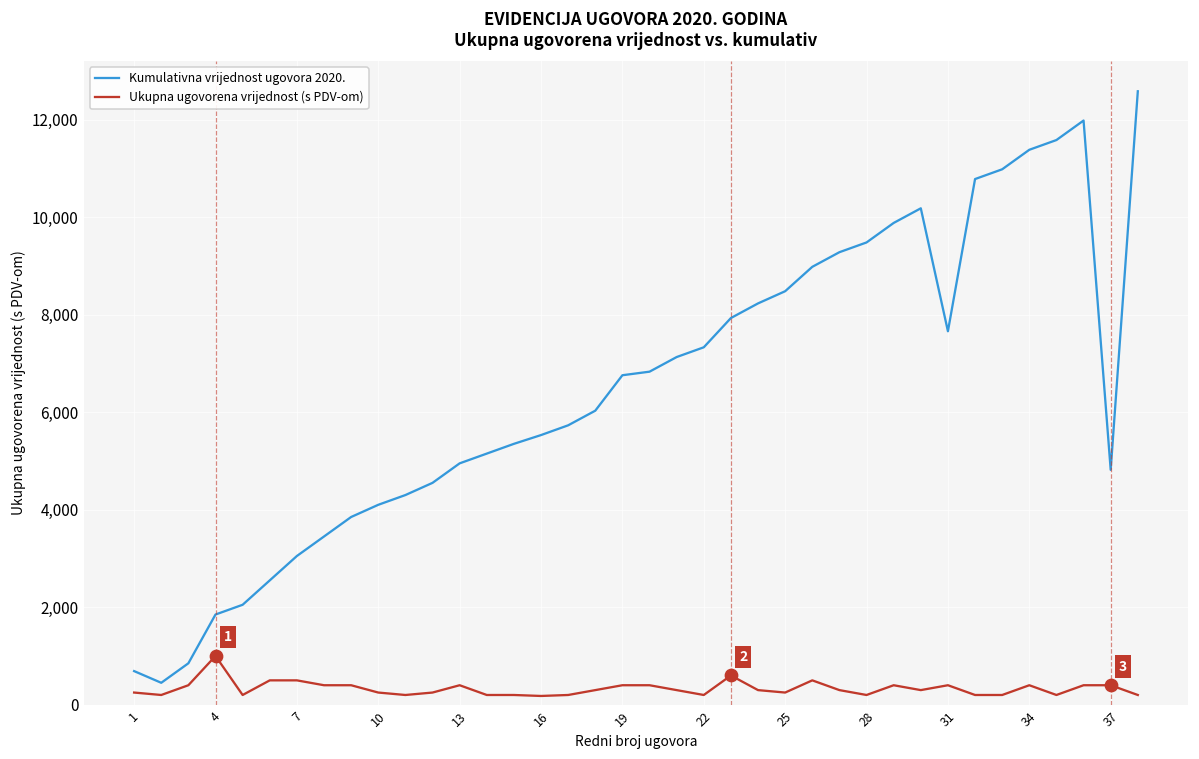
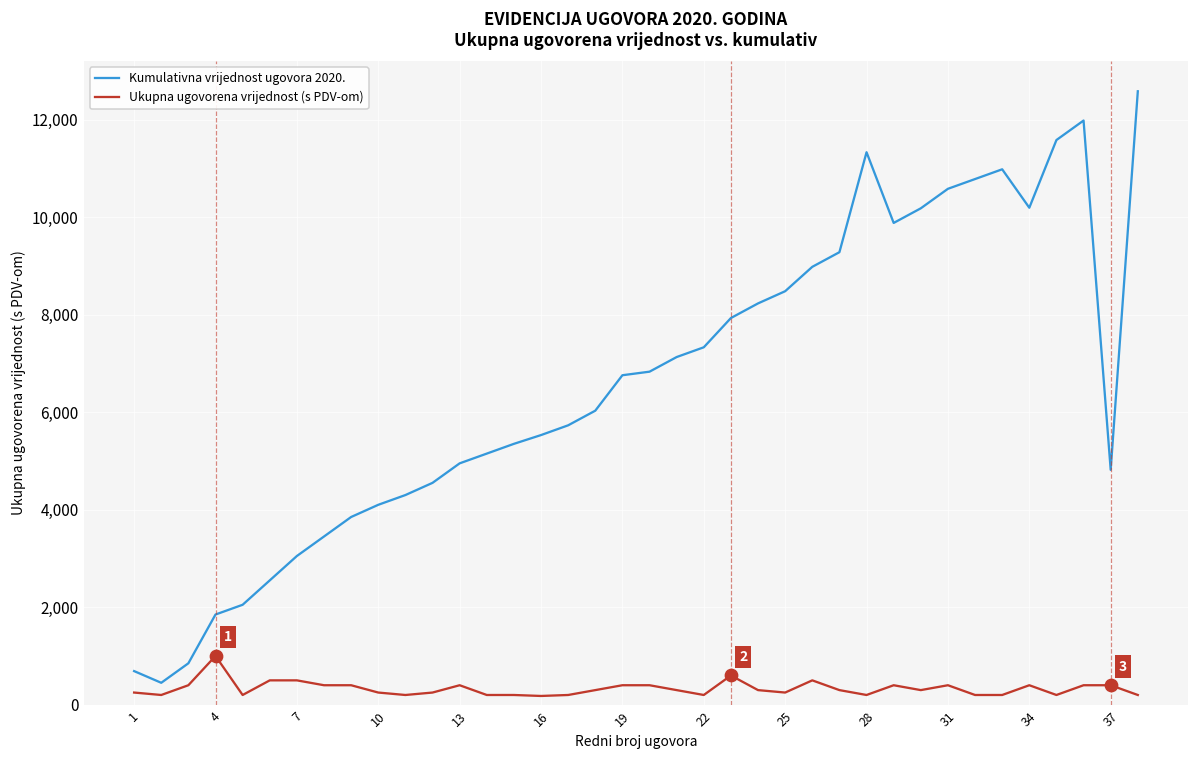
Kumulativna vrijednost ugovora 2020., 28: 9,500 -> 11,300
Kumulativna vrijednost ugovora 2020., 31: 7,700 -> 10,600
Kumulativna vrijednost ugovora 2020., 34: 11,400 -> 10,200
